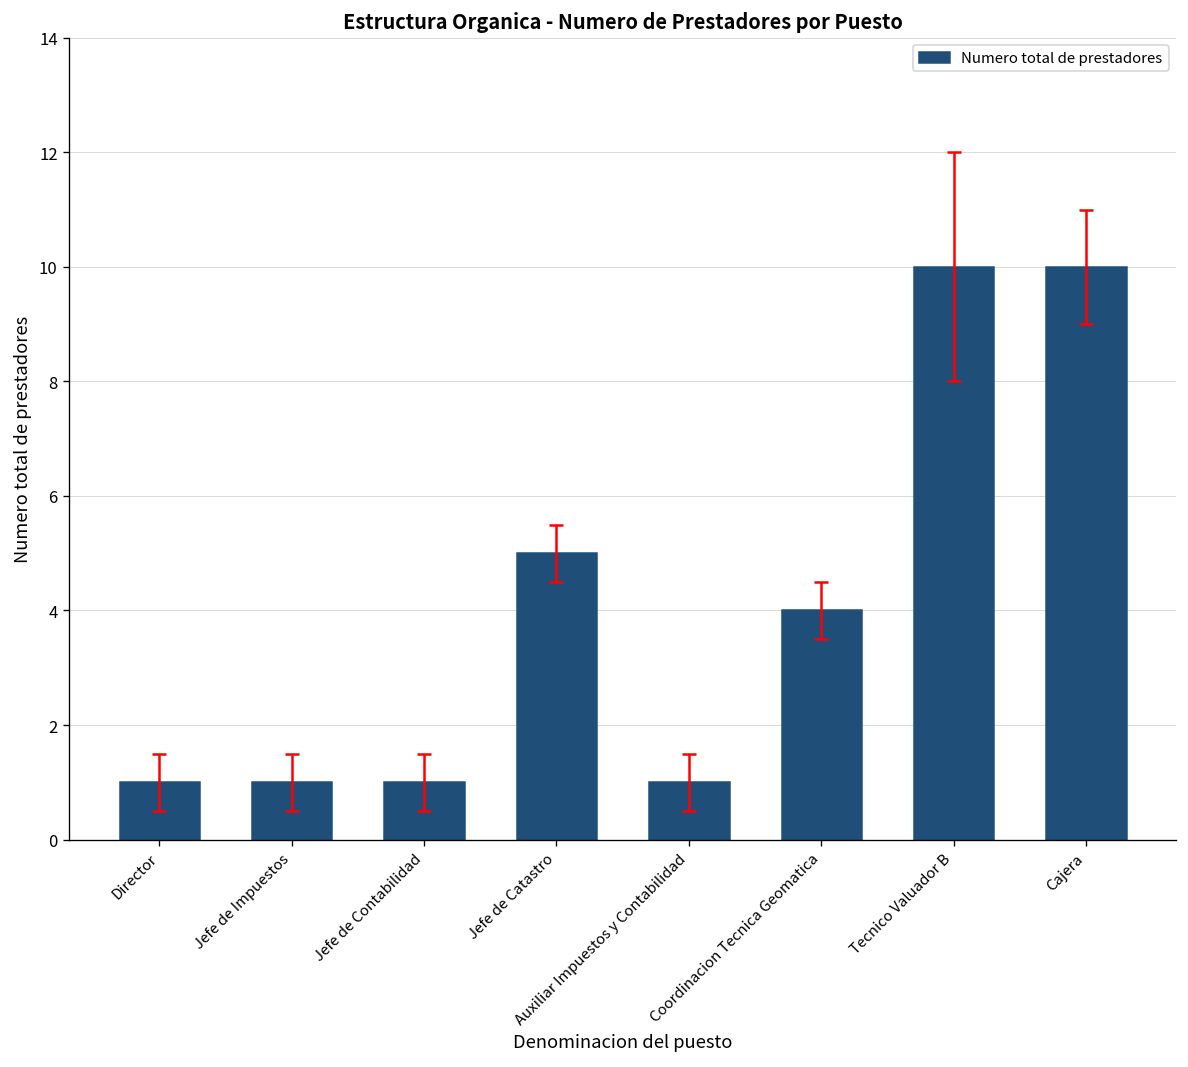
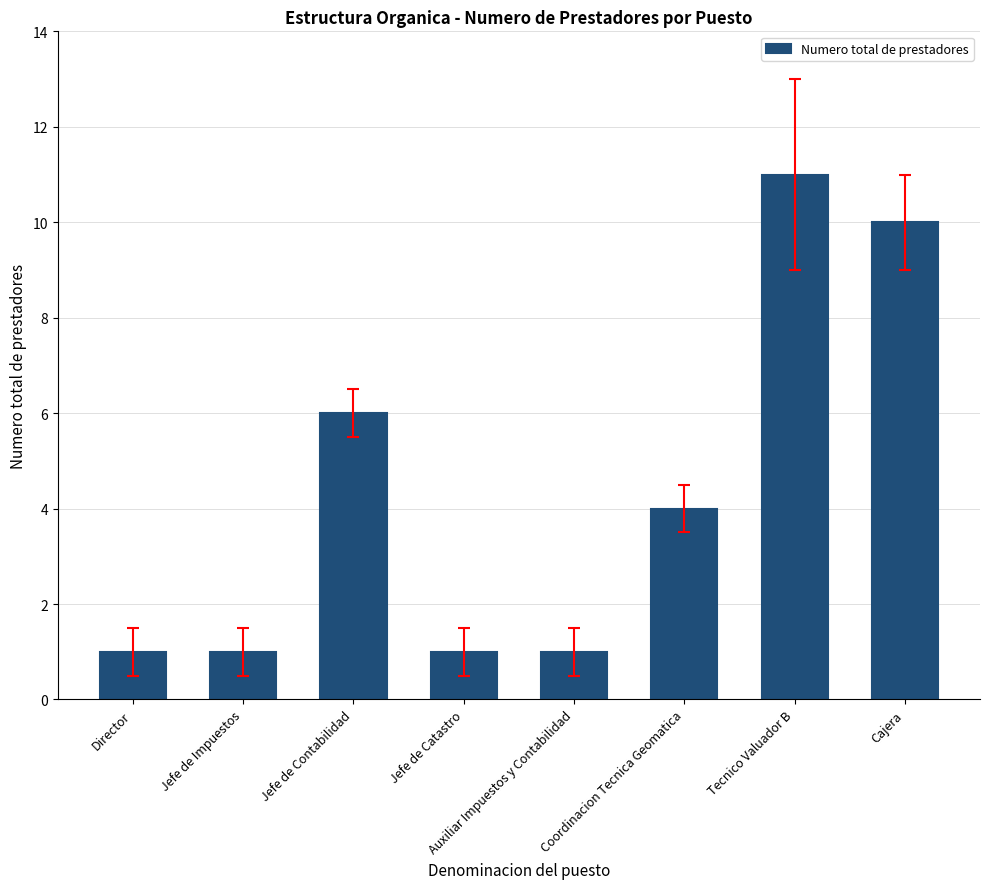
Numero total de prestadores, Jefe de Contabilidad: 1 -> 6
Numero total de prestadores, Jefe de Catastro: 5 -> 1
Numero total de prestadores, Tecnico Valuador B: 10 -> 11
